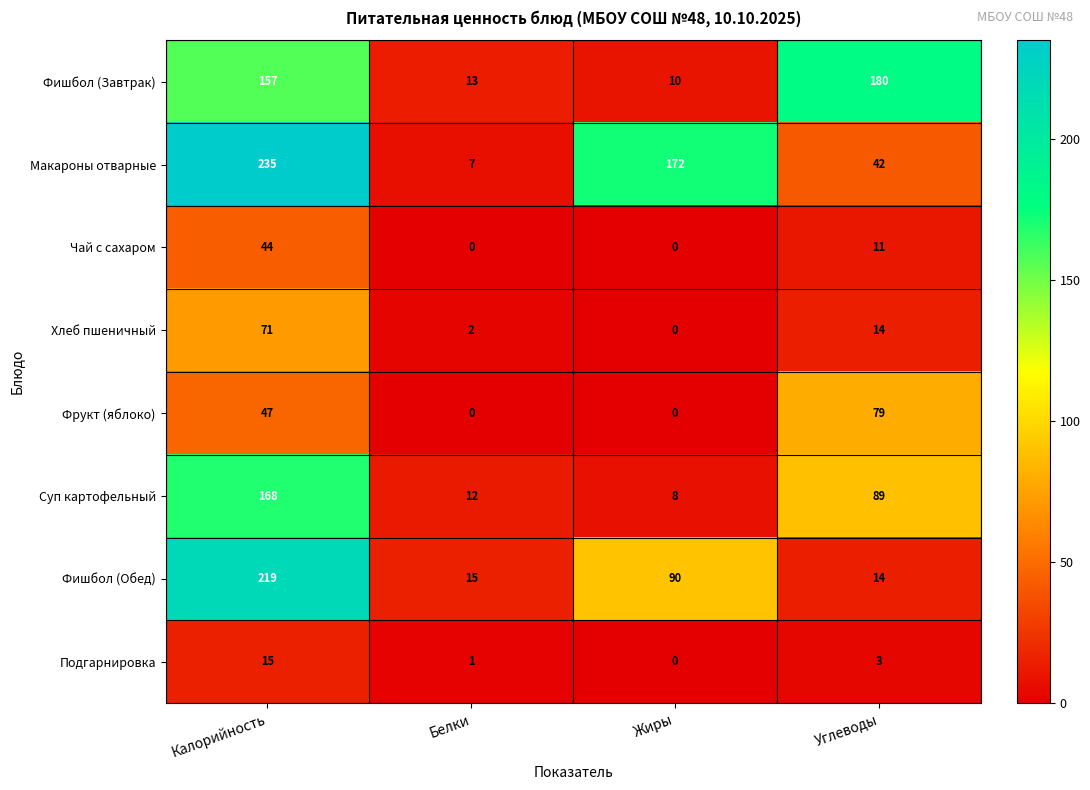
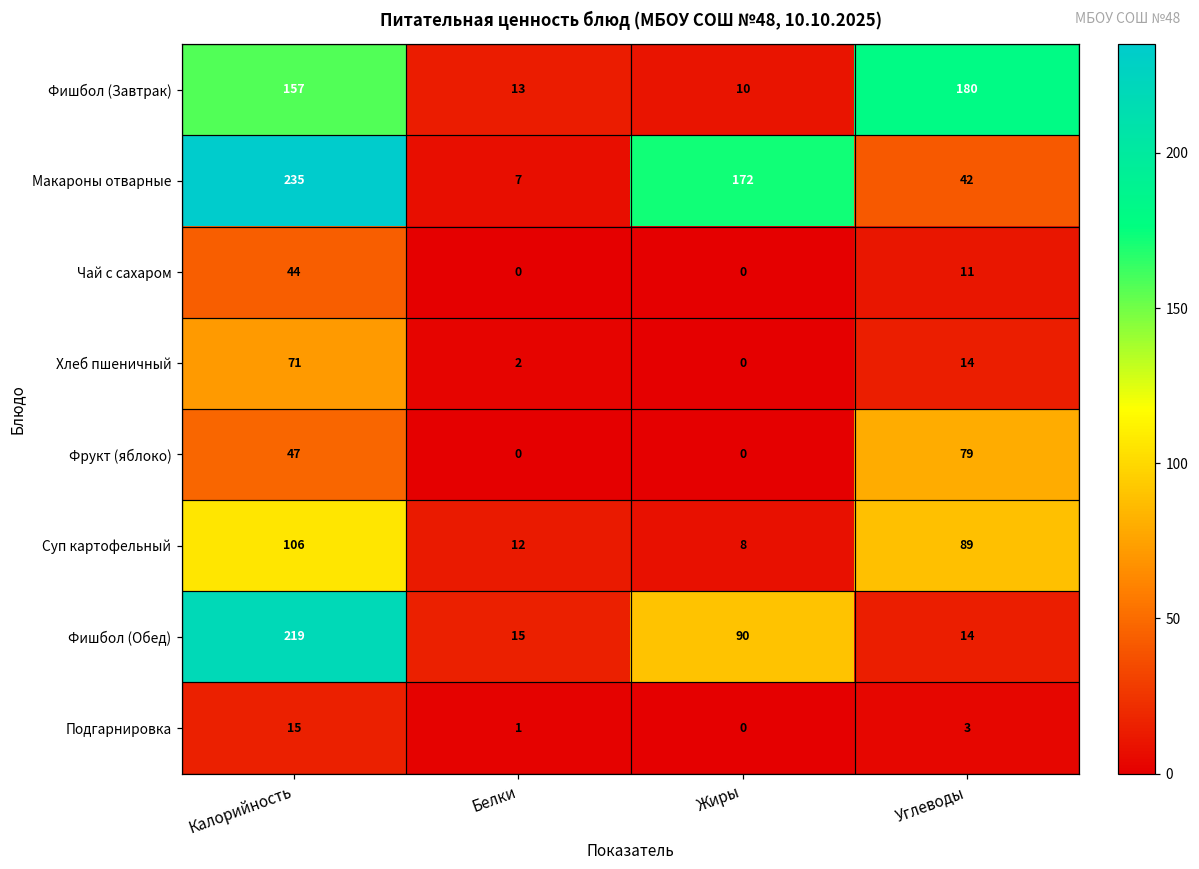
Суп картофельный, Калорийность: 168 -> 106
